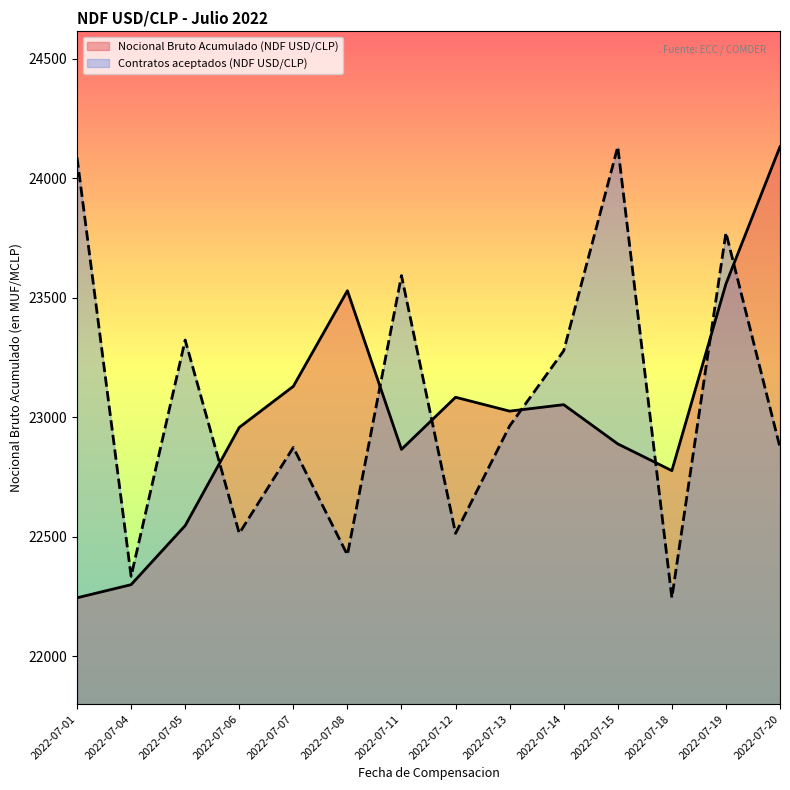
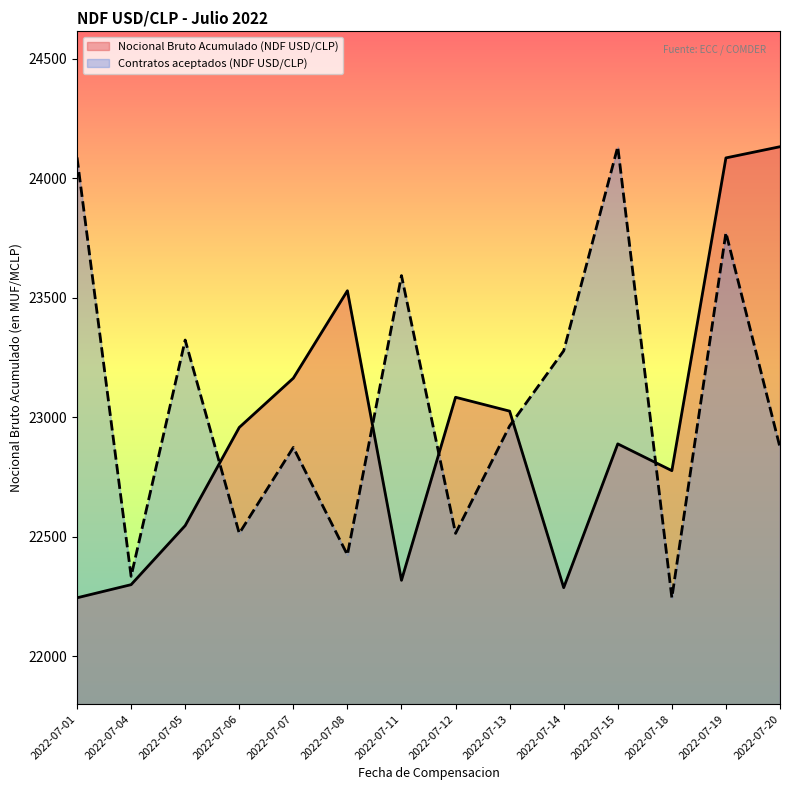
Nocional Bruto Acumulado (NDF USD/CLP), 2022-07-07: 23130 -> 23160
Nocional Bruto Acumulado (NDF USD/CLP), 2022-07-11: 22870 -> 22320
Nocional Bruto Acumulado (NDF USD/CLP), 2022-07-14: 23050 -> 22290
Nocional Bruto Acumulado (NDF USD/CLP), 2022-07-19: 23560 -> 24080
